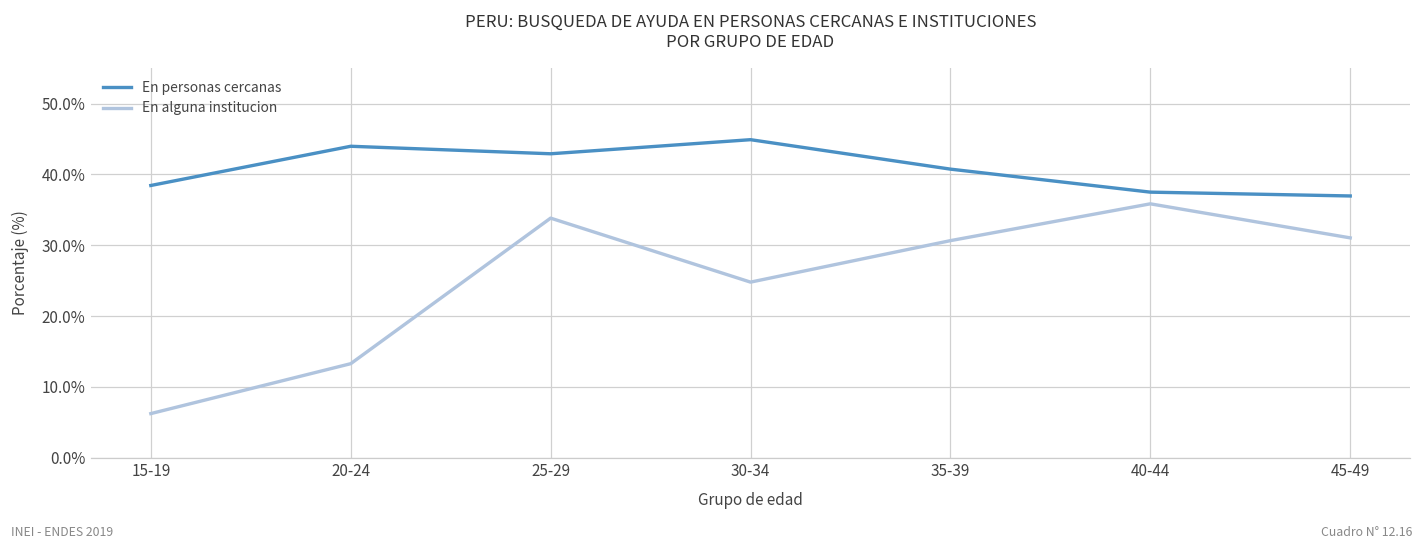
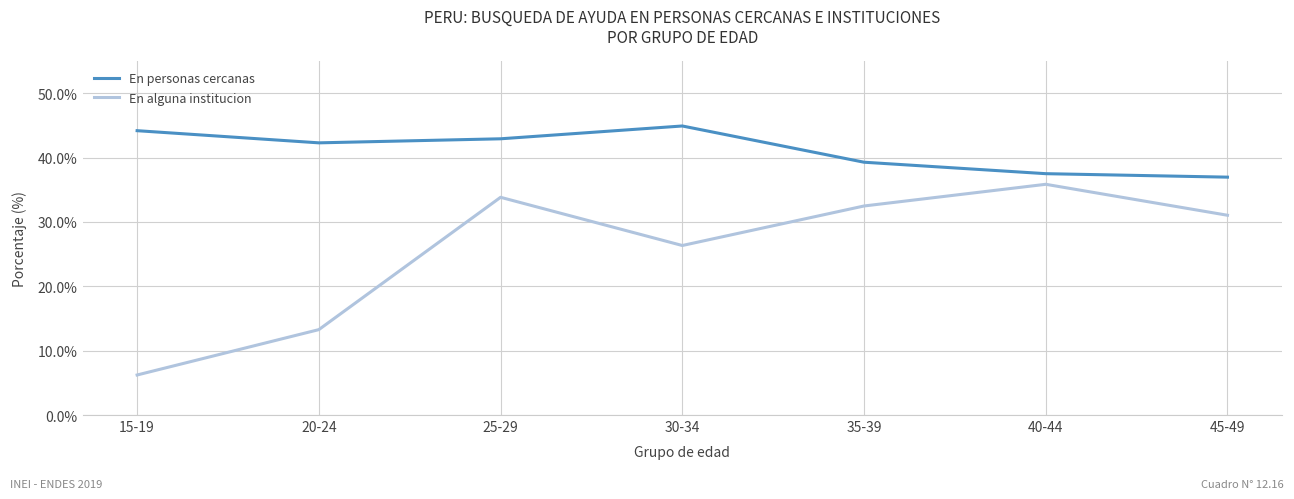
En personas cercanas, 15-19: 38% -> 44%
En personas cercanas, 20-24: 44% -> 42%
En alguna institucion, 30-34: 25% -> 26%
En personas cercanas, 35-39: 41% -> 39%
En alguna institucion, 35-39: 31% -> 32%
